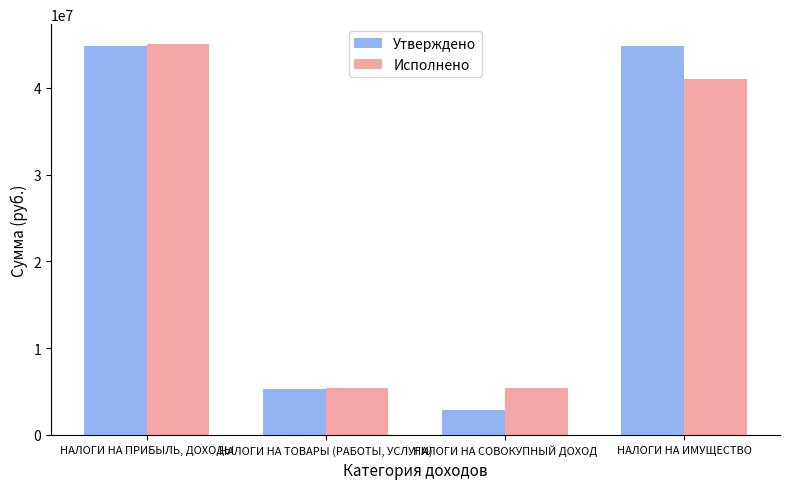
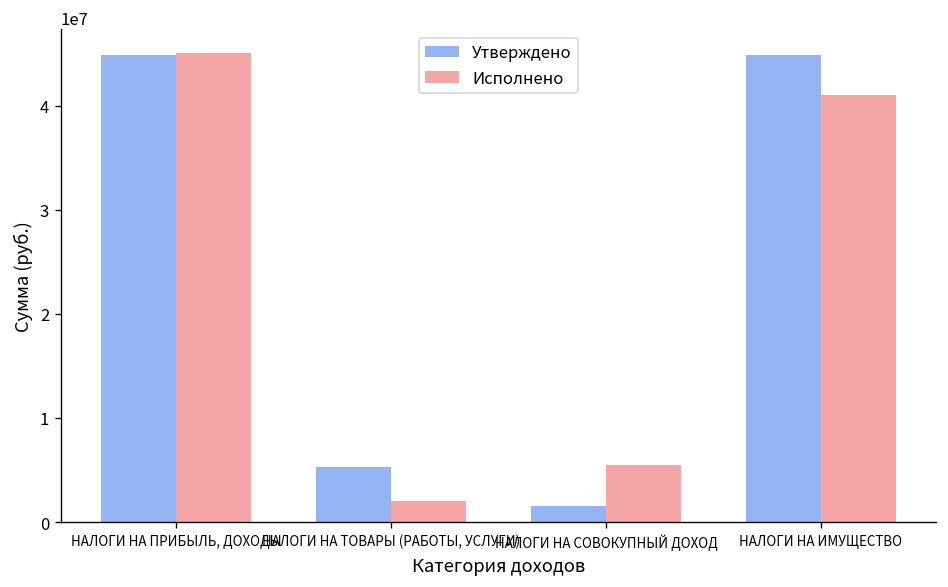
Исполнено, НАЛОГИ НА ТОВАРЫ (РАБОТЫ, УСЛУГИ): 5000000 -> 2000000
Утверждено, НАЛОГИ НА СОВОКУПНЫЙ ДОХОД: 3000000 -> 2000000
